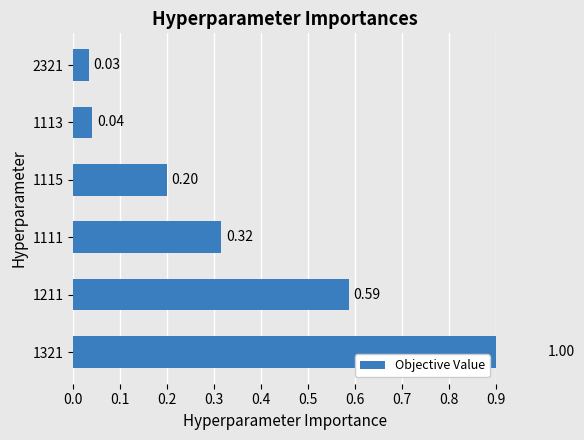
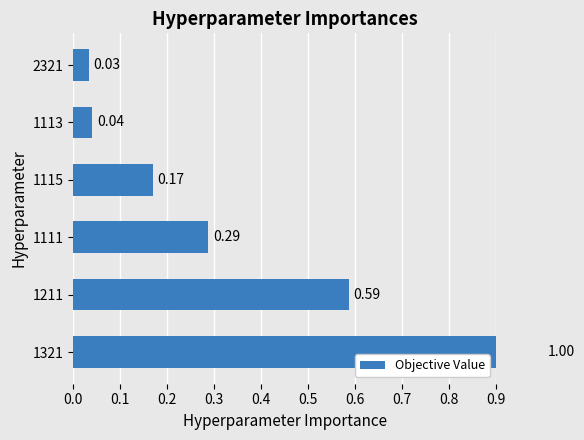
1115: 0.20 -> 0.17
1111: 0.32 -> 0.29
